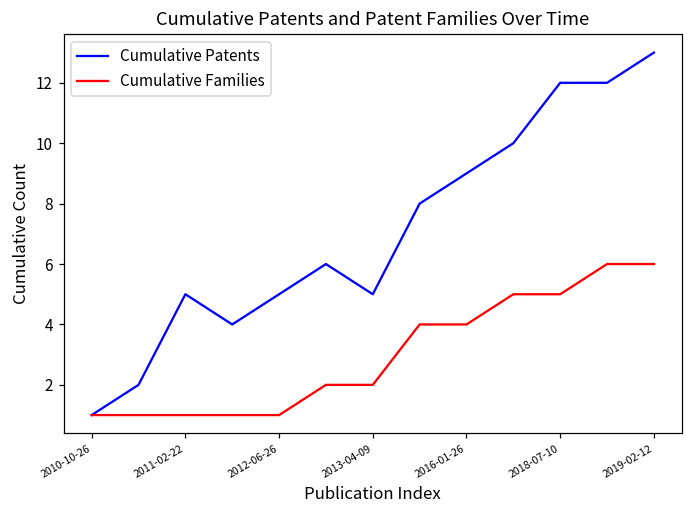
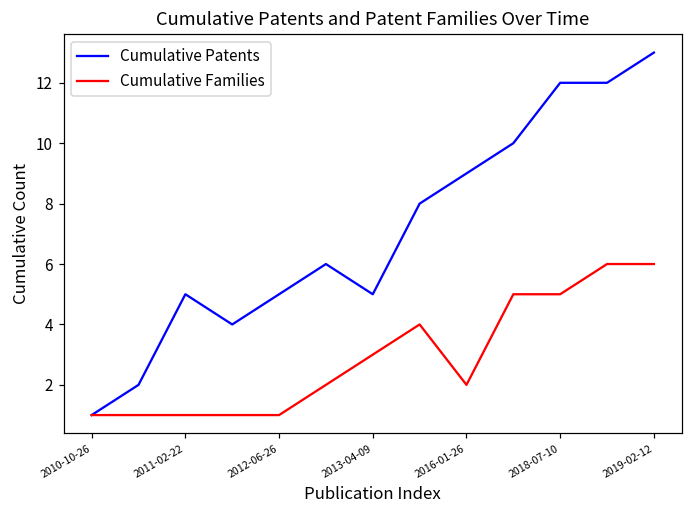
Cumulative Families, 2013-04-09: 2 -> 3
Cumulative Families, 2016-01-26: 4 -> 2
